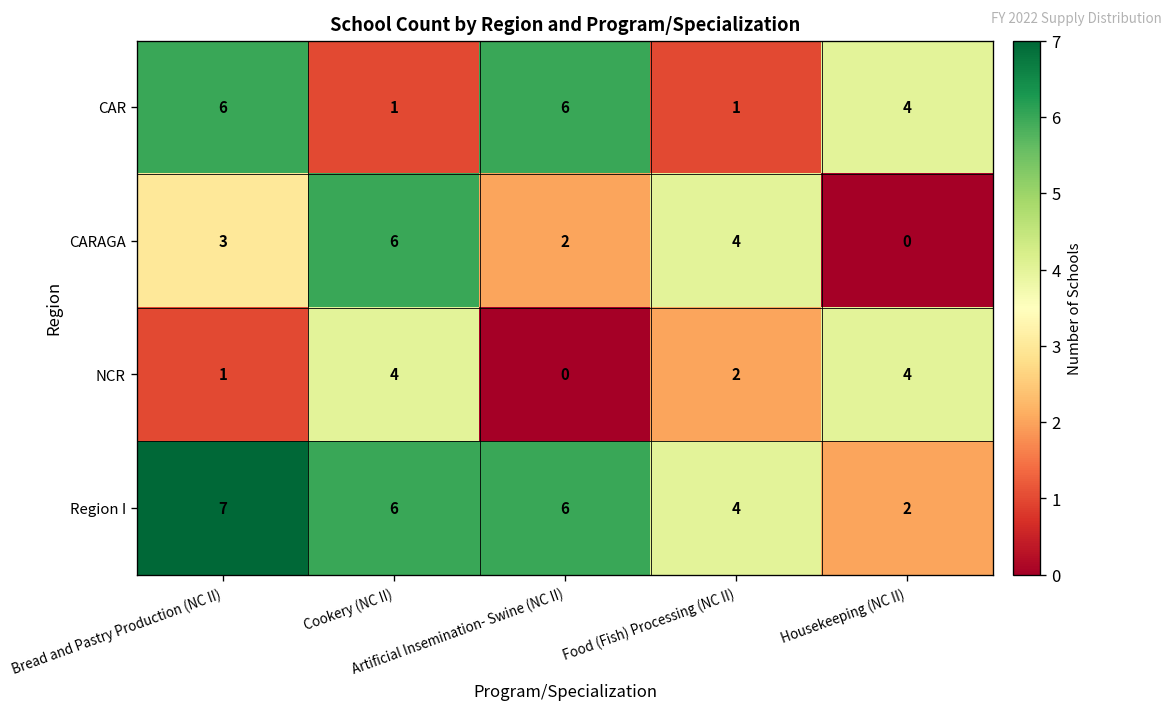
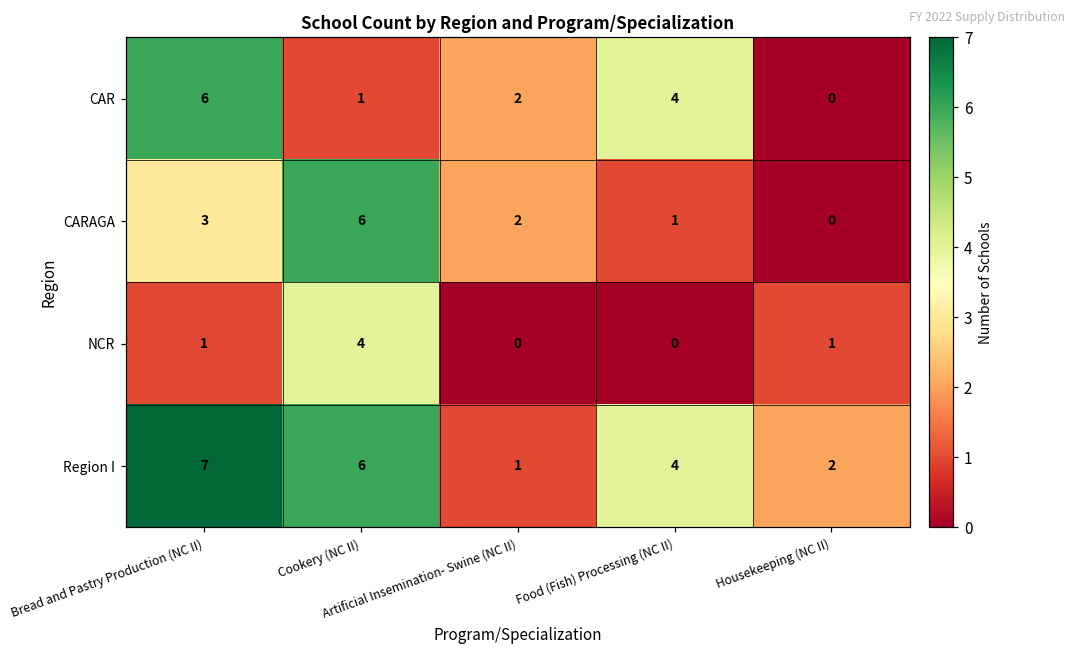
CAR, Artificial Insemination- Swine (NC II): 6 -> 2
CAR, Food (Fish) Processing (NC II): 1 -> 4
CAR, Housekeeping (NC II): 4 -> 0
CARAGA, Food (Fish) Processing (NC II): 4 -> 1
NCR, Food (Fish) Processing (NC II): 2 -> 0
NCR, Housekeeping (NC II): 4 -> 1
Region I, Artificial Insemination- Swine (NC II): 6 -> 1
